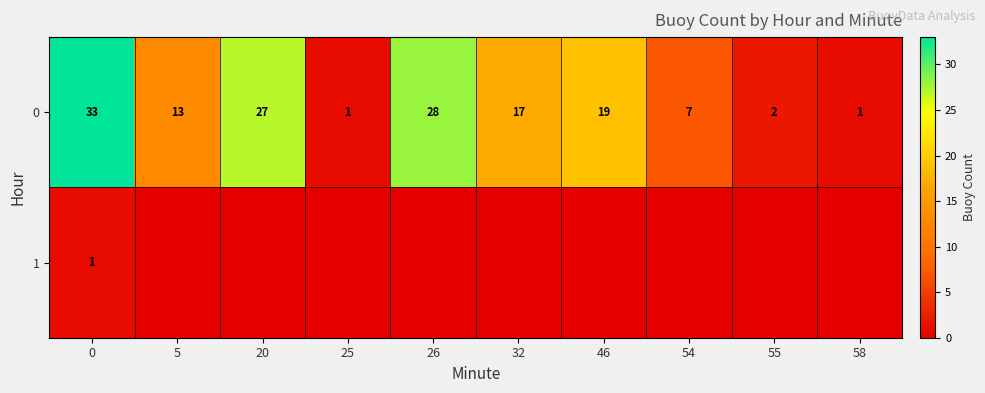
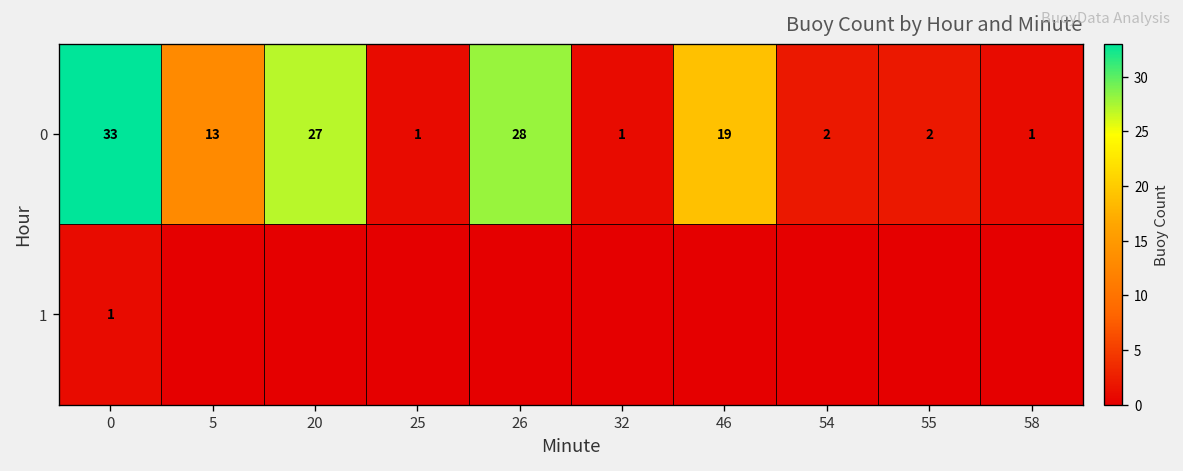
0, 32: 17 -> 1
0, 54: 7 -> 2
